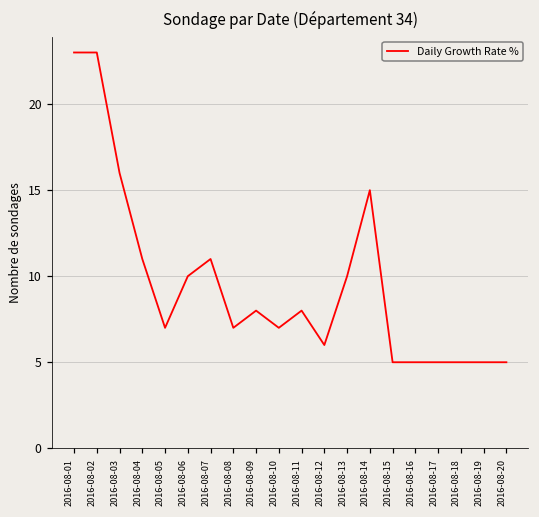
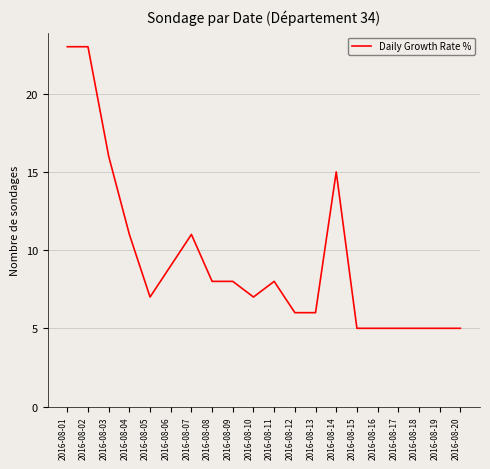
2016-08-06: 10 -> 9
2016-08-08: 7 -> 8
2016-08-13: 10 -> 6
